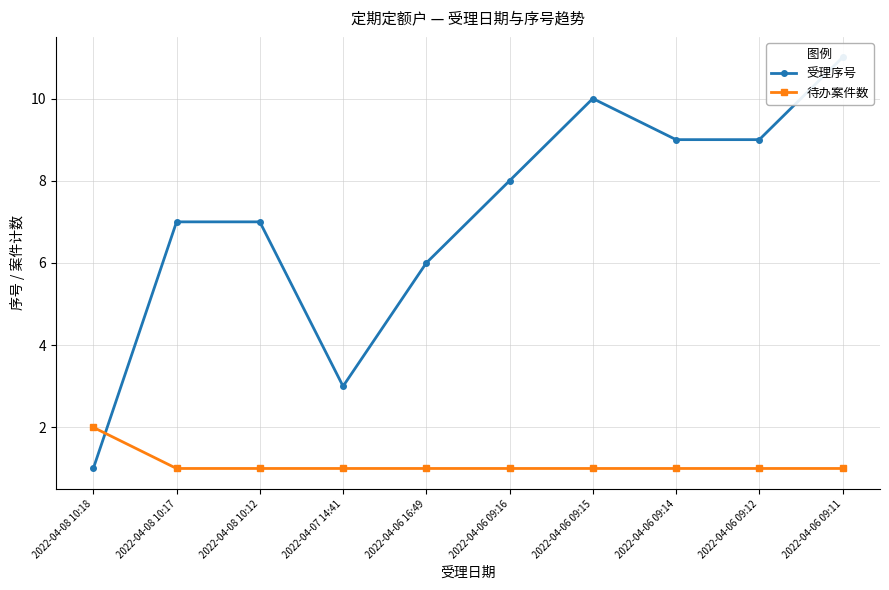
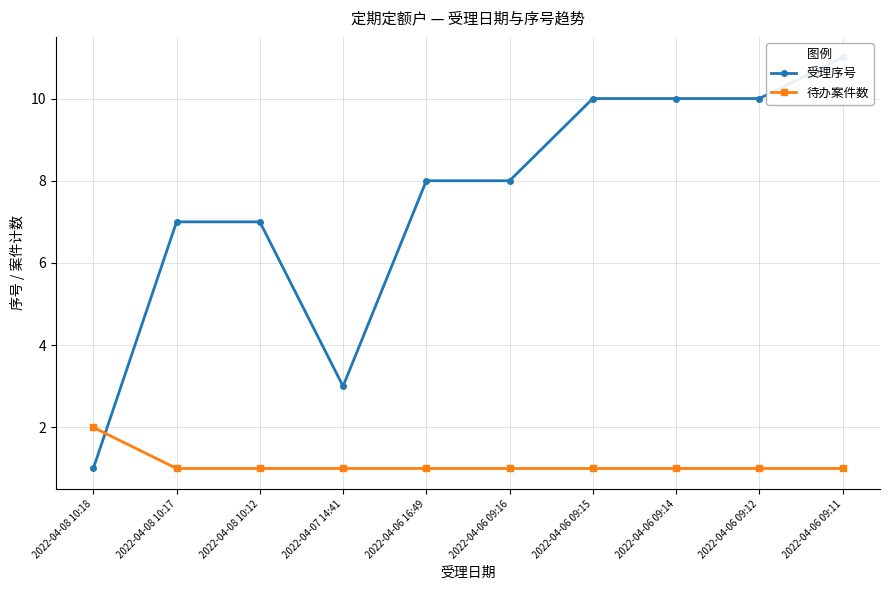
受理序号, 2022-04-06 16:49: 6 -> 8
受理序号, 2022-04-06 09:14: 9 -> 10
受理序号, 2022-04-06 09:12: 9 -> 10
